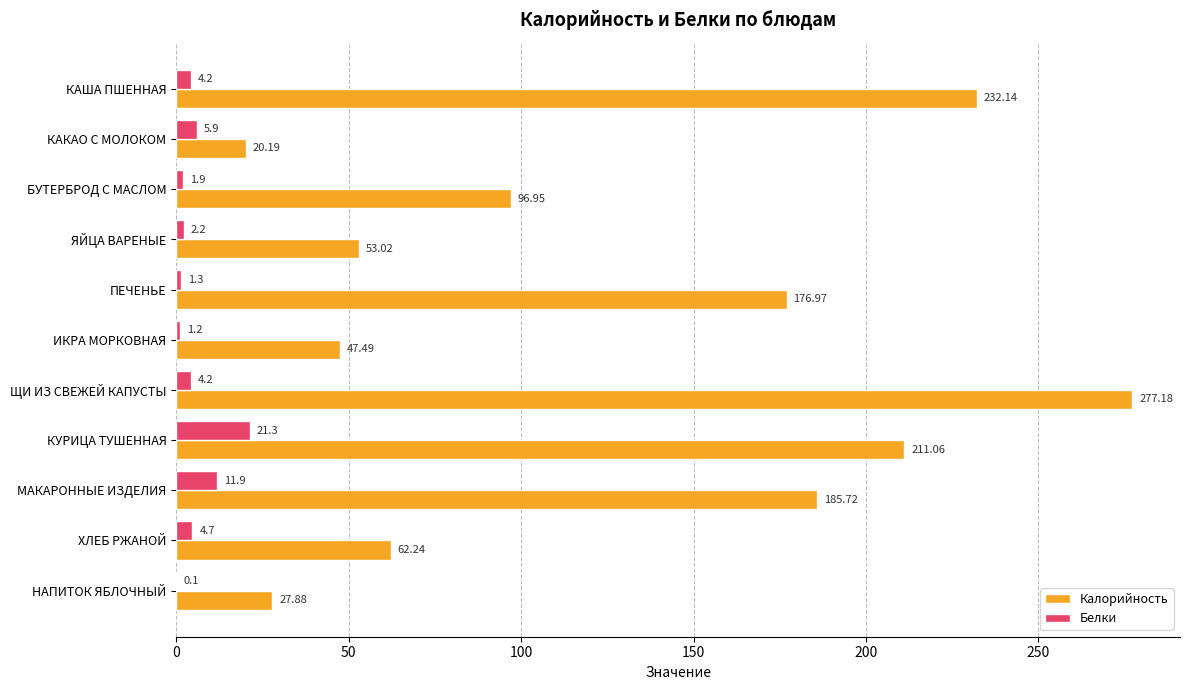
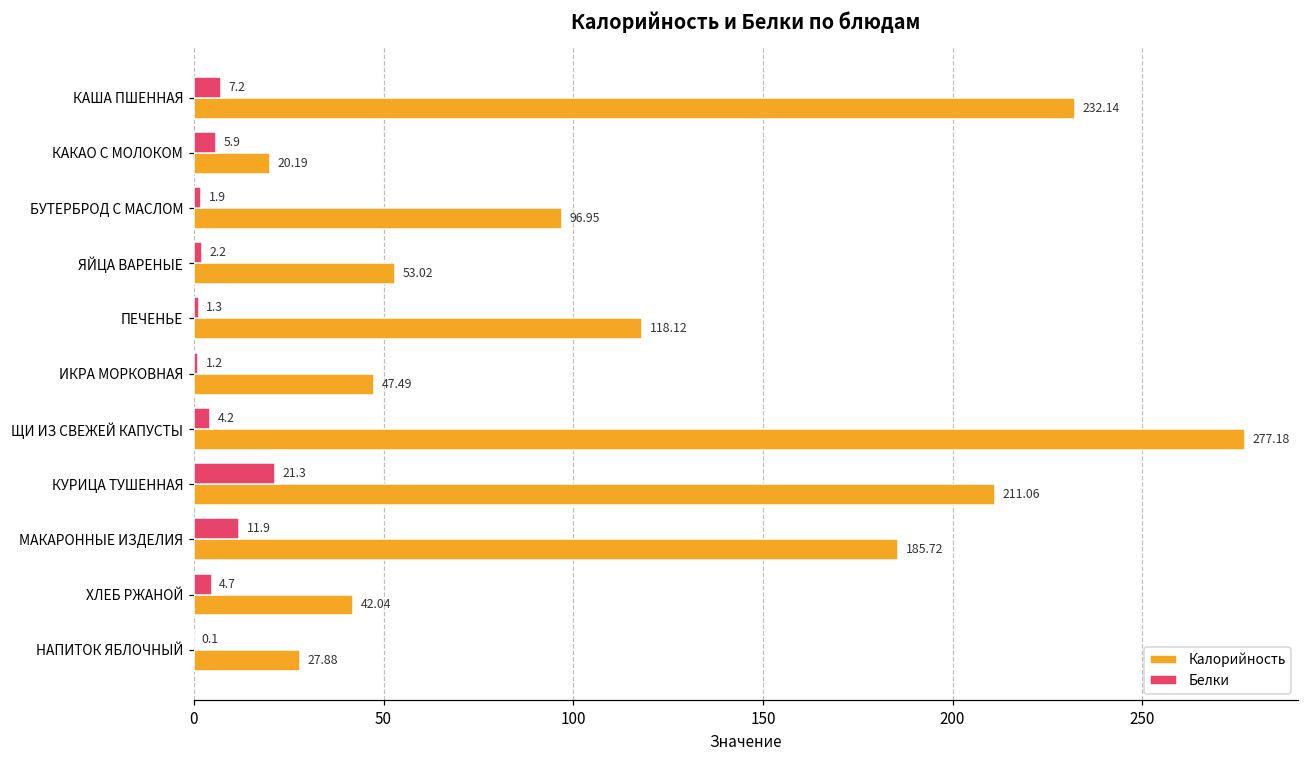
Белки, КАША ПШЕННАЯ: 4.2 -> 7.2
Калорийность, ПЕЧЕНЬЕ: 176.97 -> 118.12
Калорийность, ХЛЕБ РЖАНОЙ: 62.24 -> 42.04
